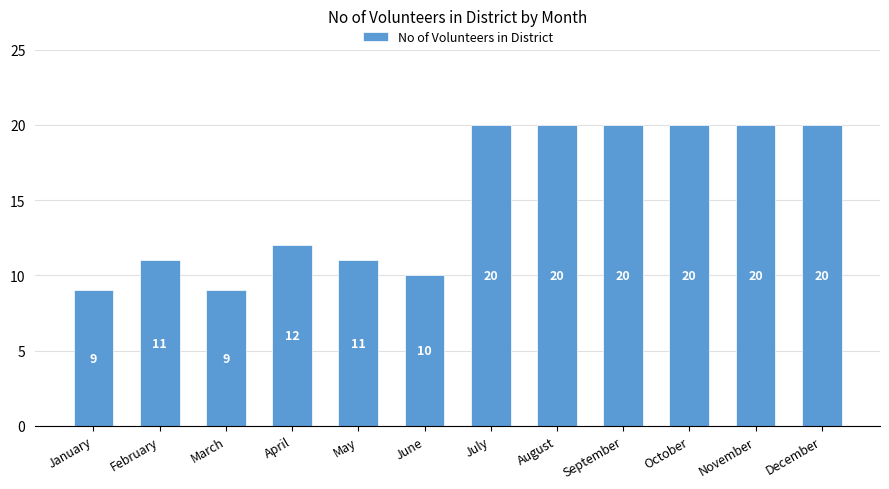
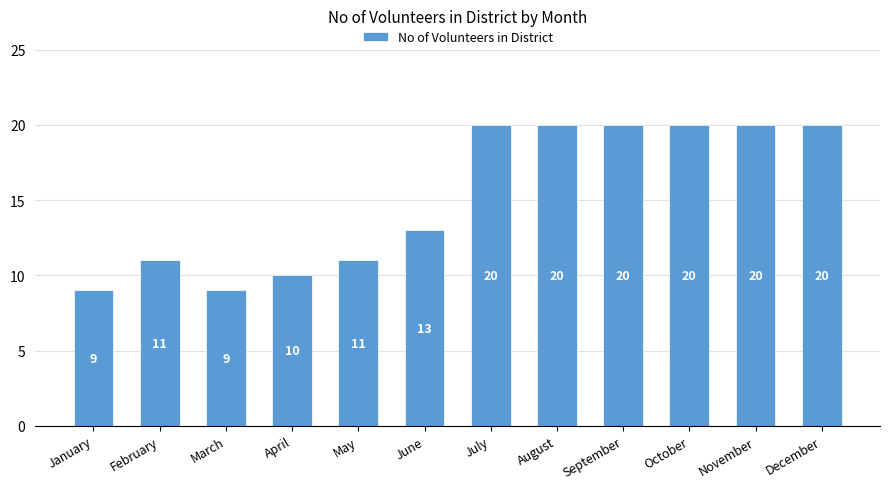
April: 12 -> 10
June: 10 -> 13
